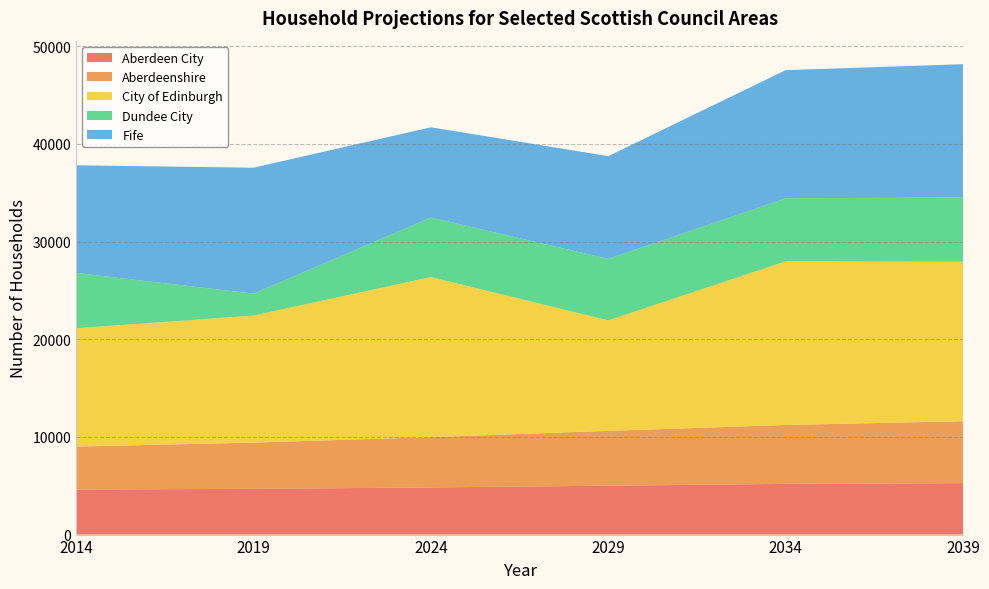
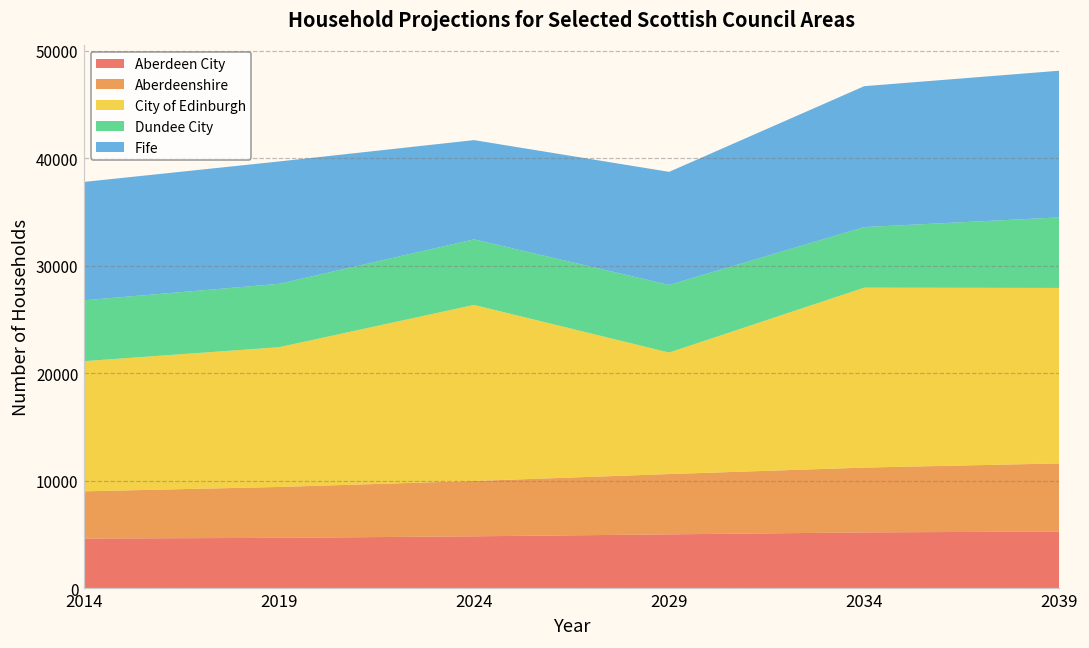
Dundee City, 2019: 2000 -> 6000
Fife, 2019: 13000 -> 11000
Dundee City, 2034: 6500 -> 5600
